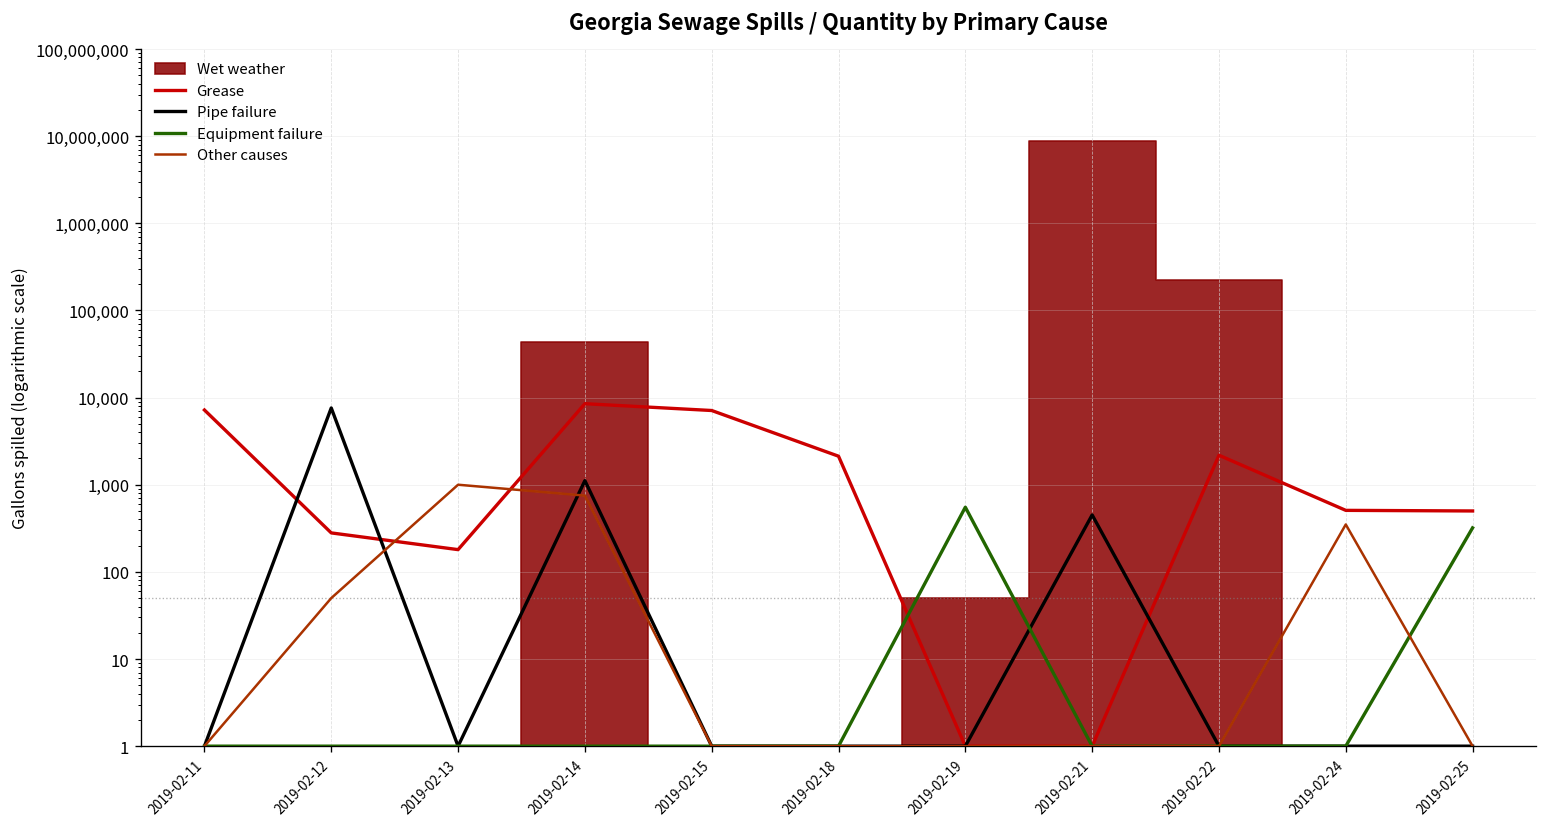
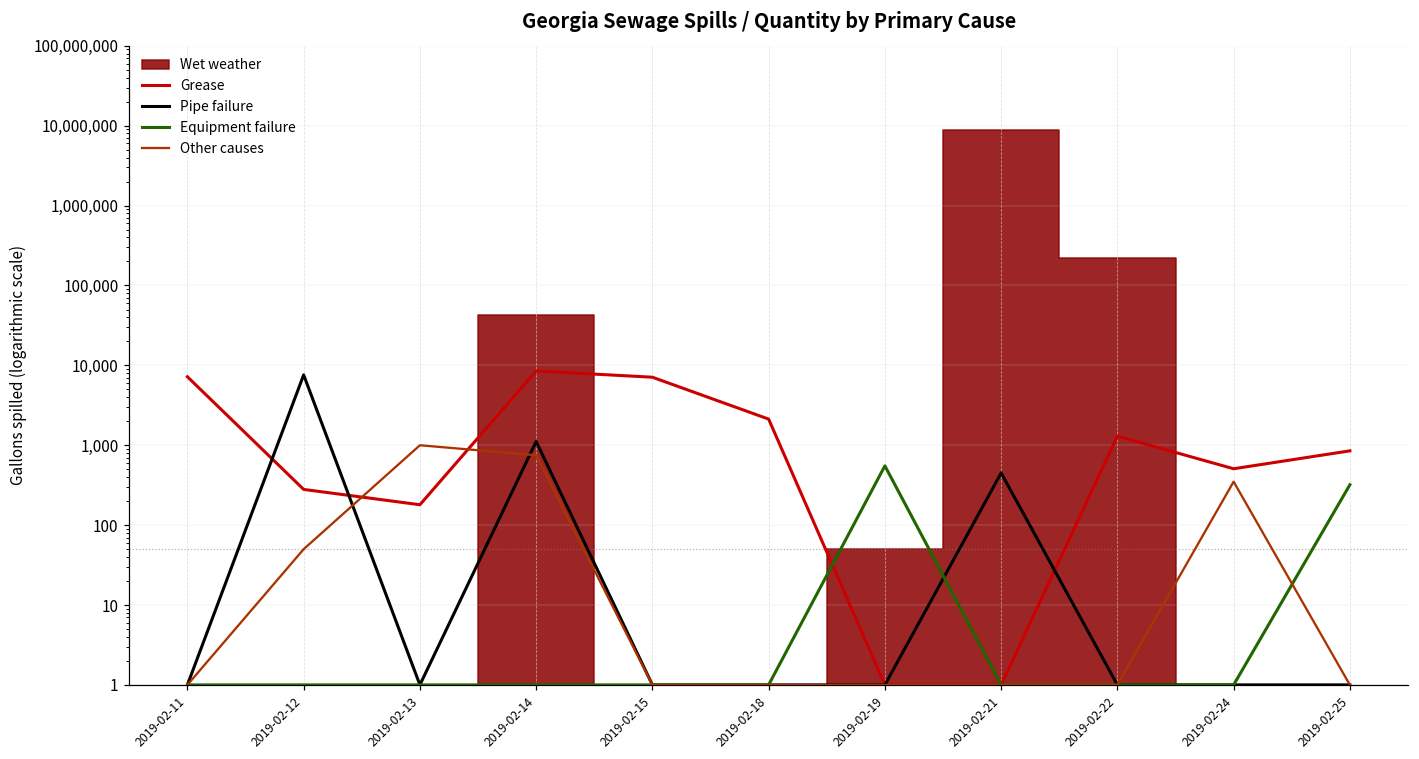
Grease, 2019-02-22: 2,200 -> 1,300
Grease, 2019-02-25: 500 -> 900
